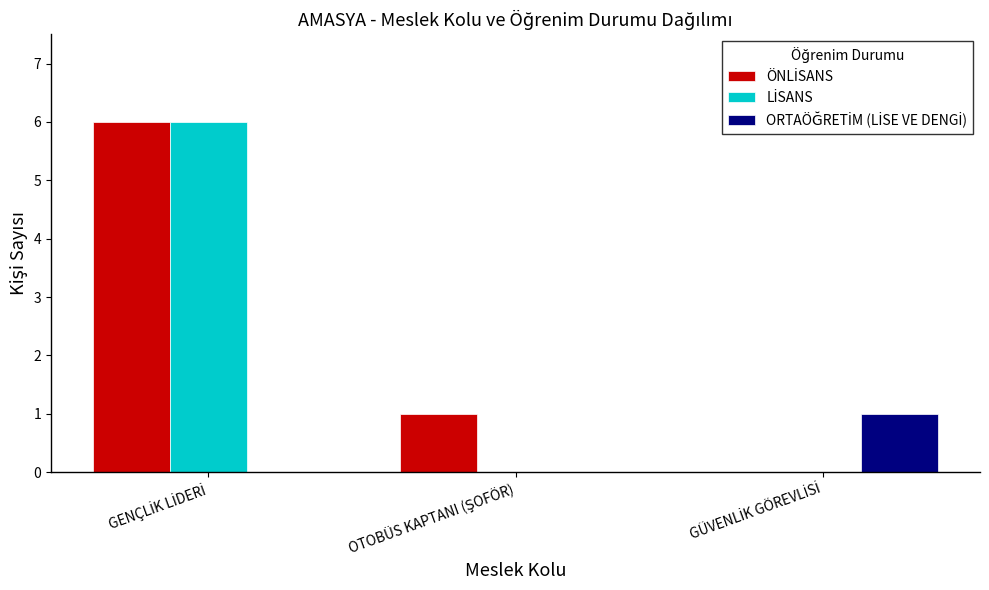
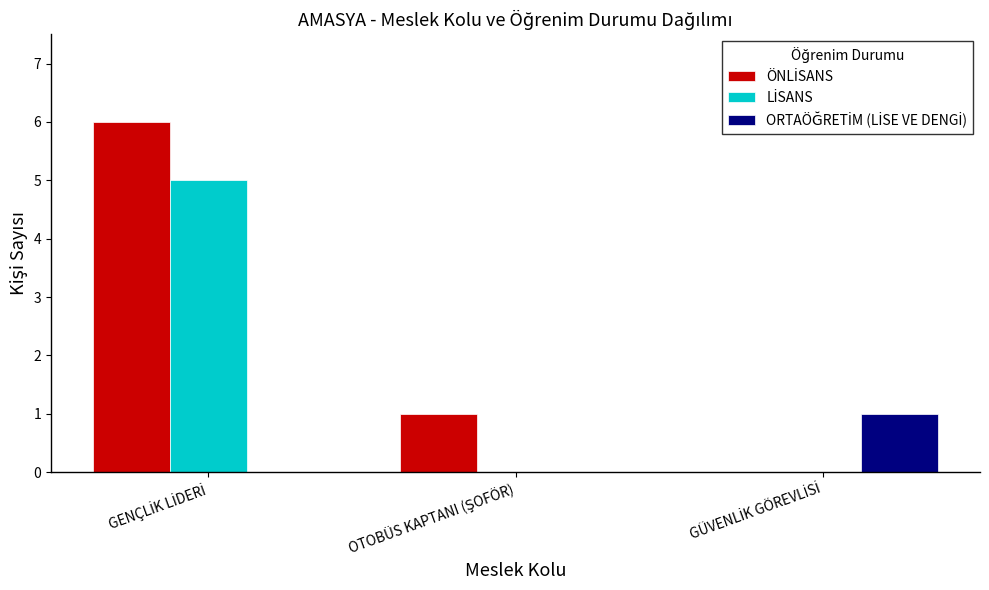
LİSANS, GENÇLİK LİDERİ: 6 -> 5
